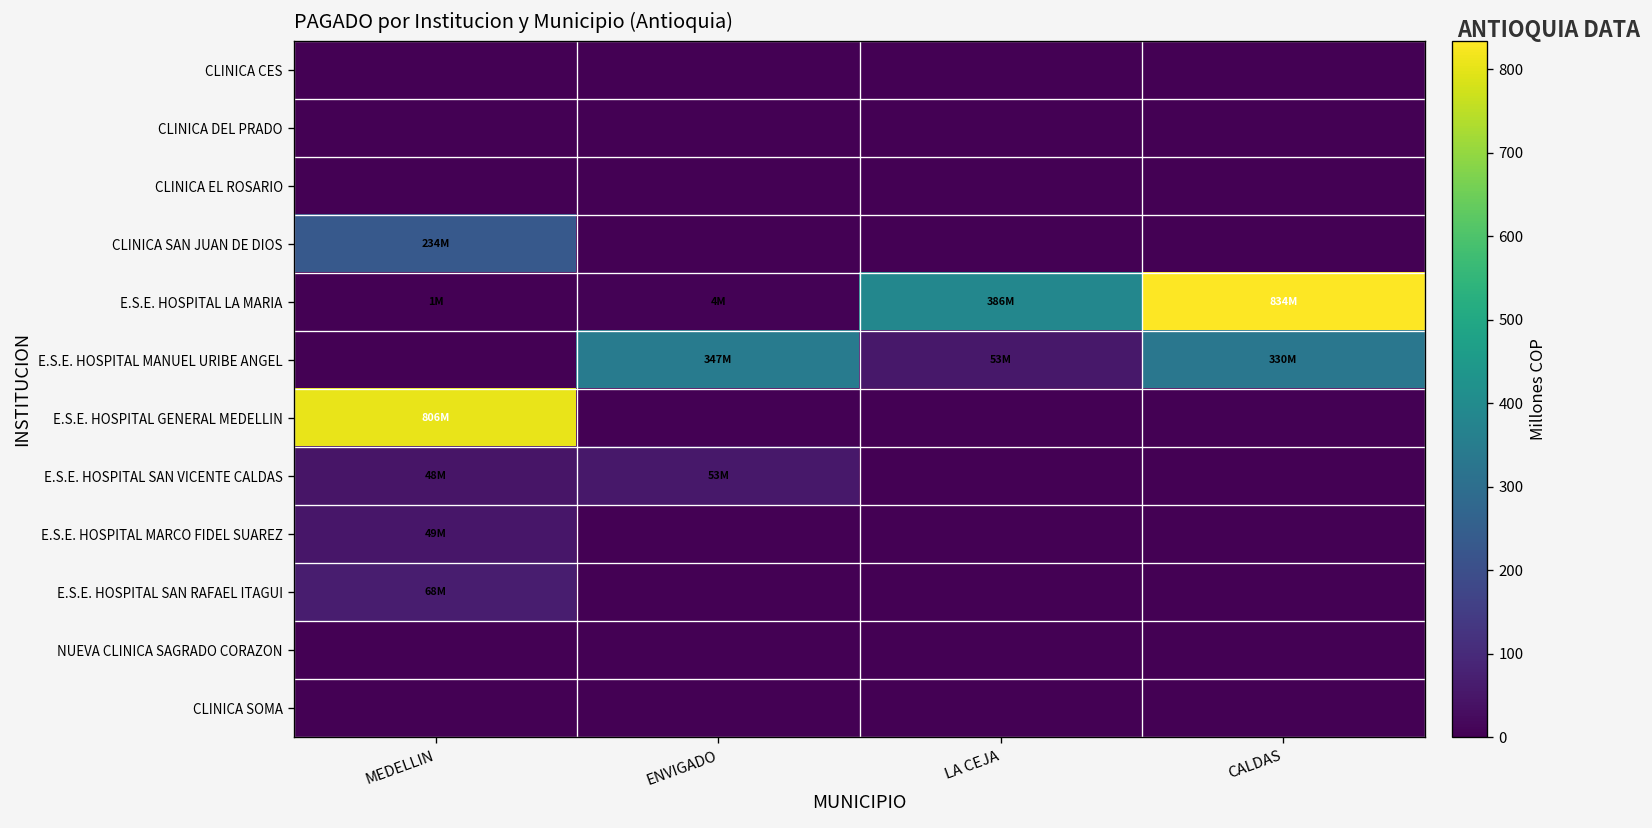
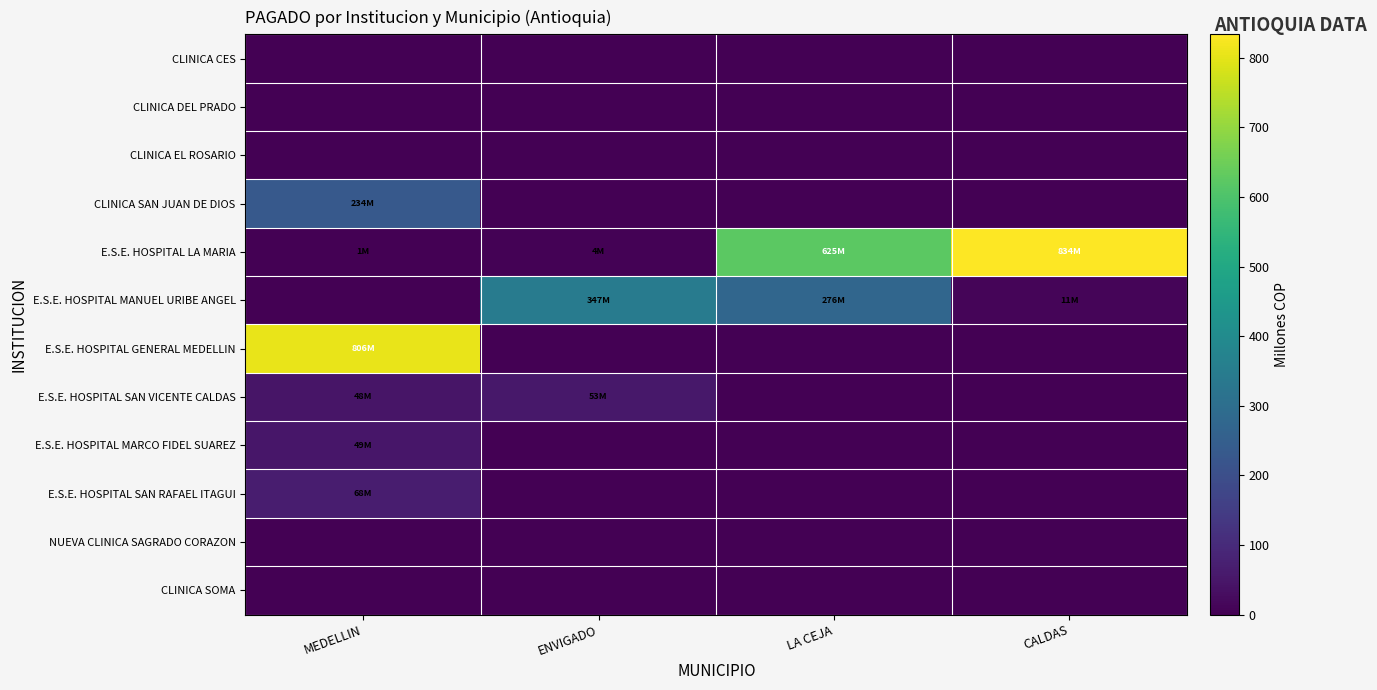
E.S.E. HOSPITAL LA MARIA, LA CEJA: 386M -> 625M
E.S.E. HOSPITAL MANUEL URIBE ANGEL, LA CEJA: 53M -> 276M
E.S.E. HOSPITAL MANUEL URIBE ANGEL, CALDAS: 330M -> 11M
